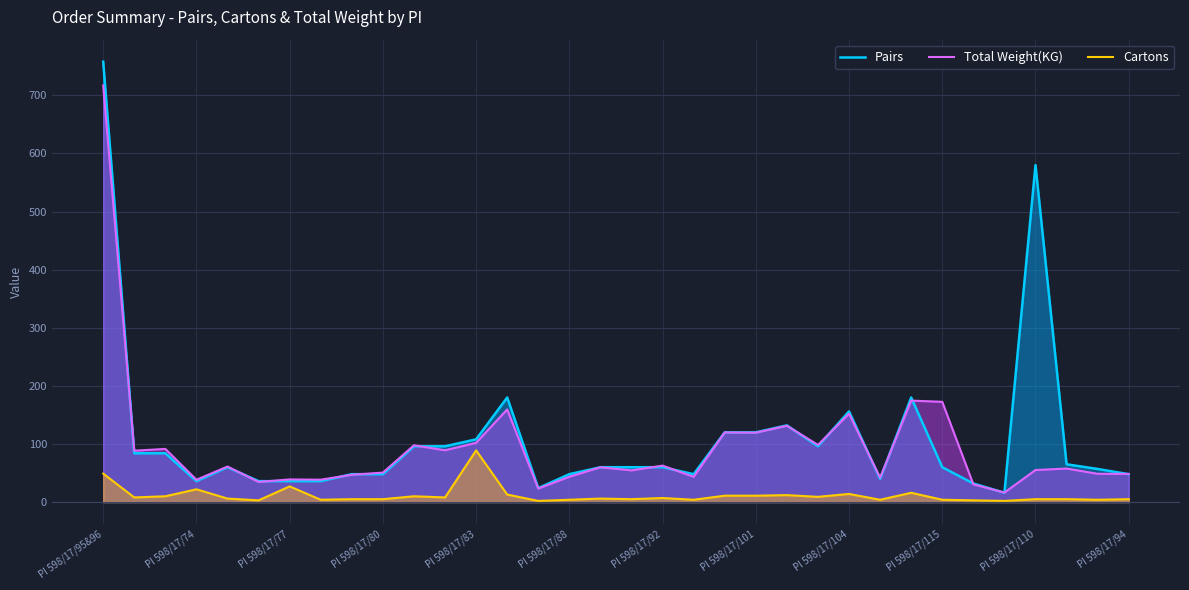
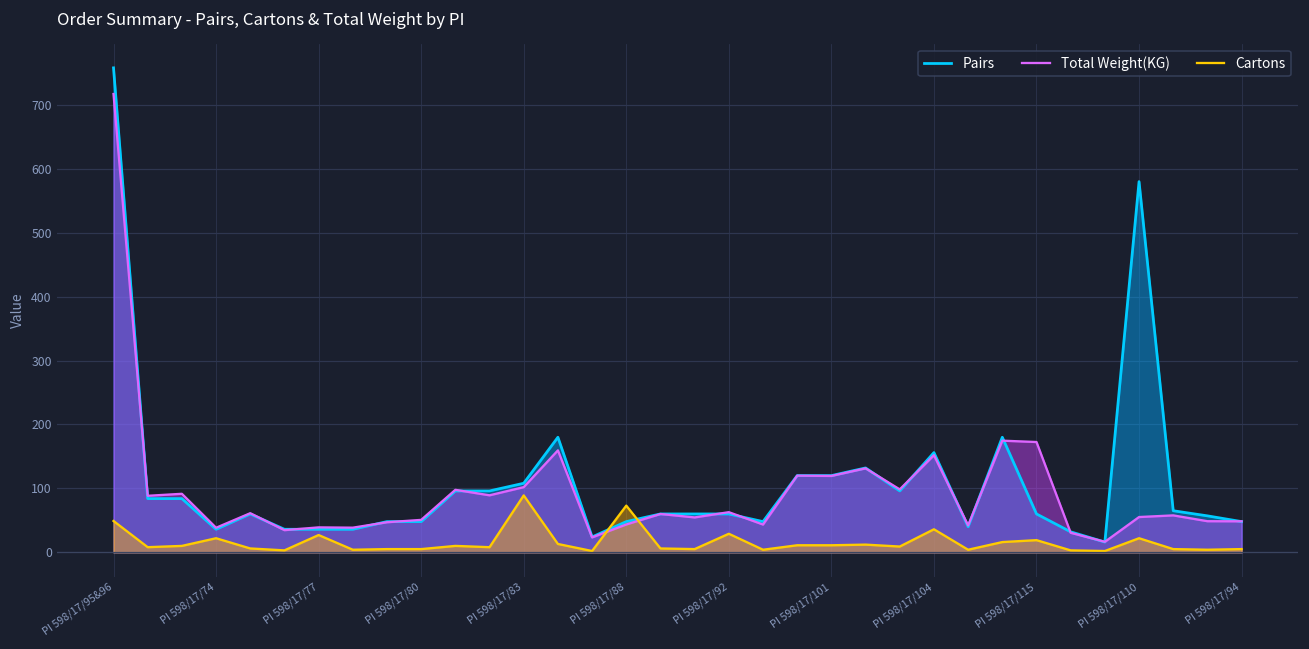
Cartons, PI 598/17/88: 0 -> 70
Cartons, PI 598/17/92: 10 -> 30
Cartons, PI 598/17/104: 10 -> 40
Cartons, PI 598/17/115: 0 -> 20
Cartons, PI 598/17/110: 10 -> 20
